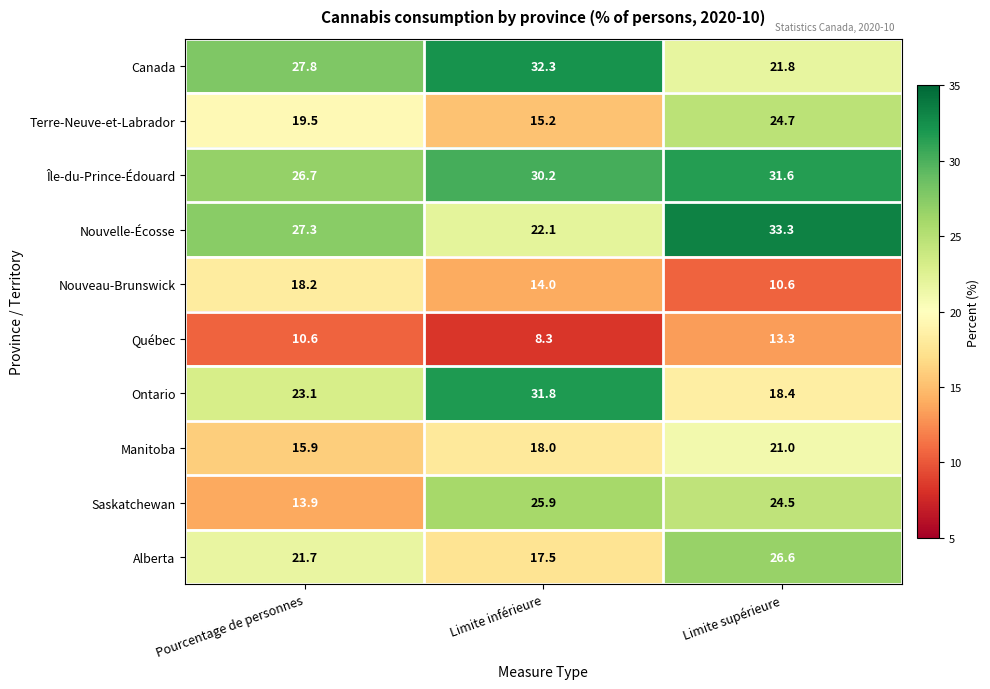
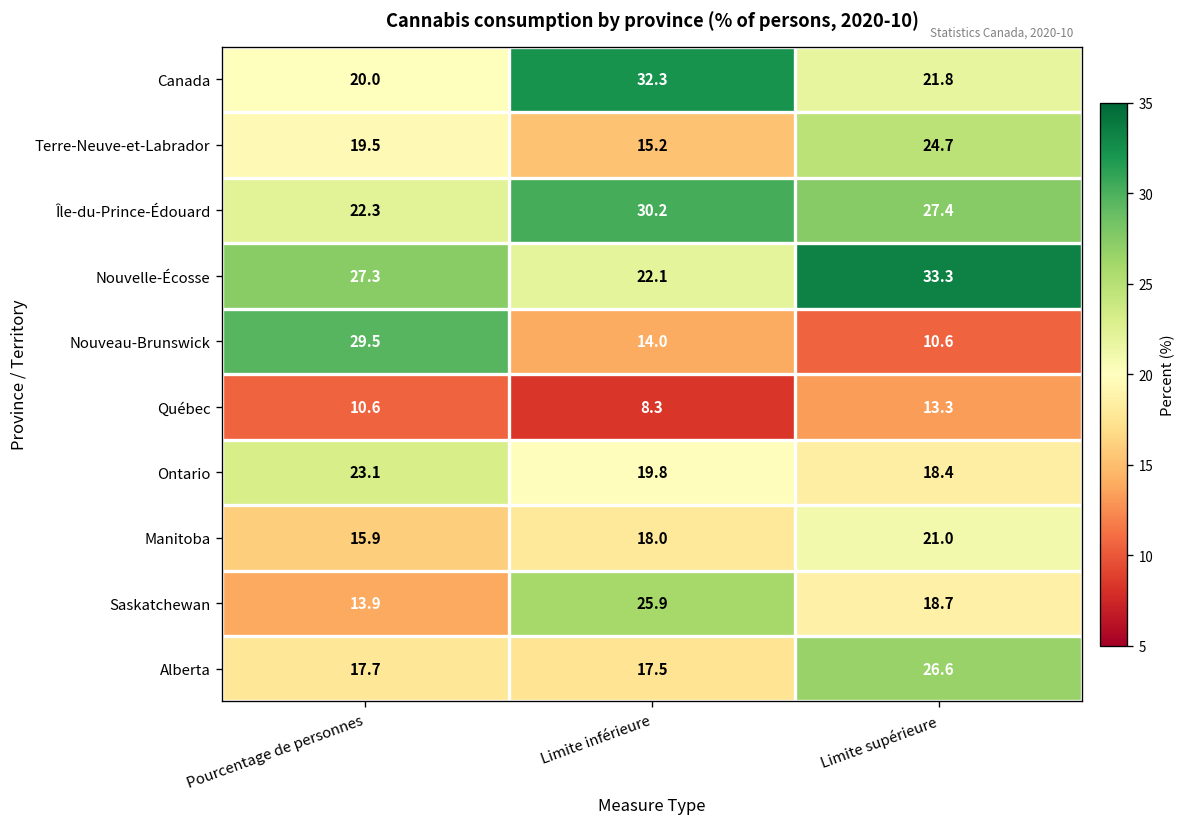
Canada, Pourcentage de personnes: 27.8 -> 20.0
Île-du-Prince-Édouard, Pourcentage de personnes: 26.7 -> 22.3
Île-du-Prince-Édouard, Limite supérieure: 31.6 -> 27.4
Nouveau-Brunswick, Pourcentage de personnes: 18.2 -> 29.5
Ontario, Limite inférieure: 31.8 -> 19.8
Saskatchewan, Limite supérieure: 24.5 -> 18.7
Alberta, Pourcentage de personnes: 21.7 -> 17.7
